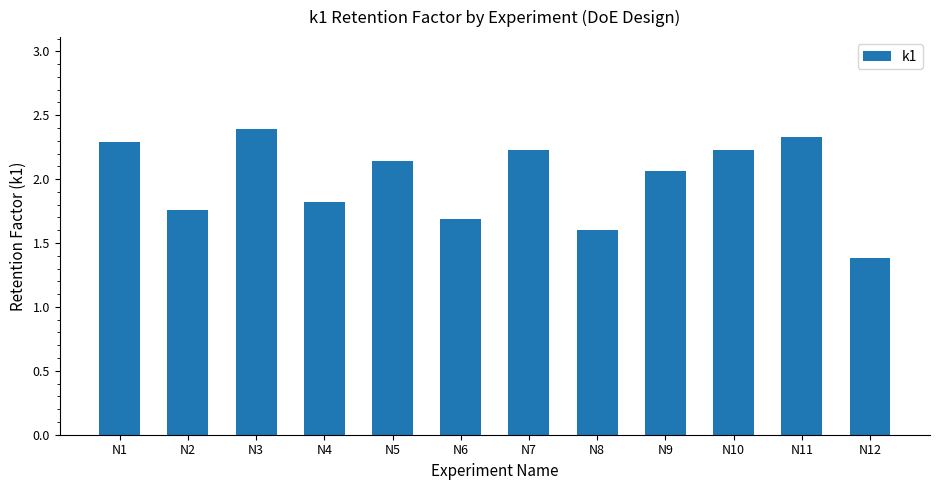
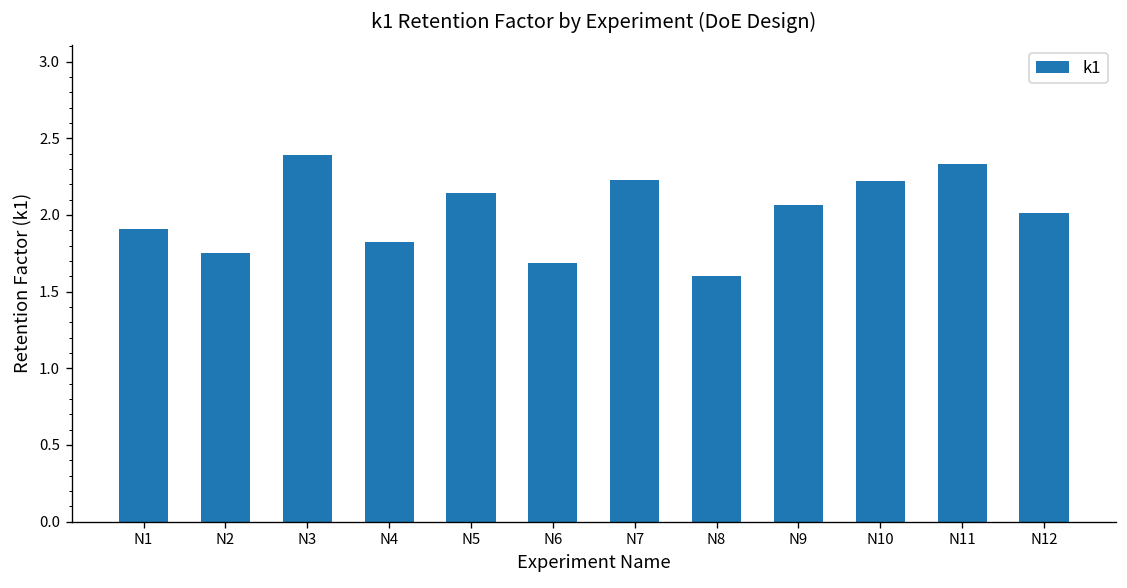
N1: 2.29 -> 1.91
N12: 1.38 -> 2.01
